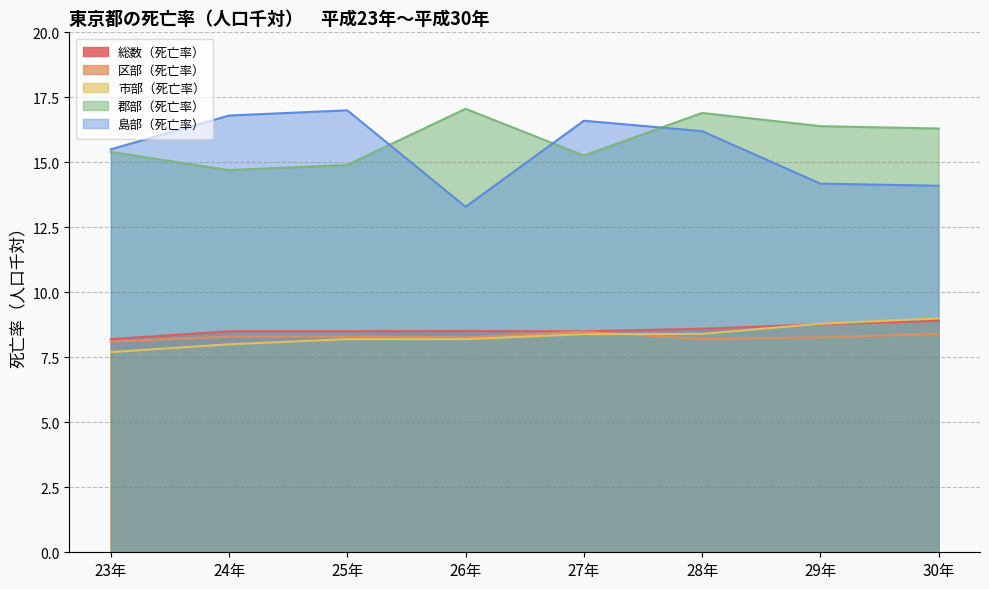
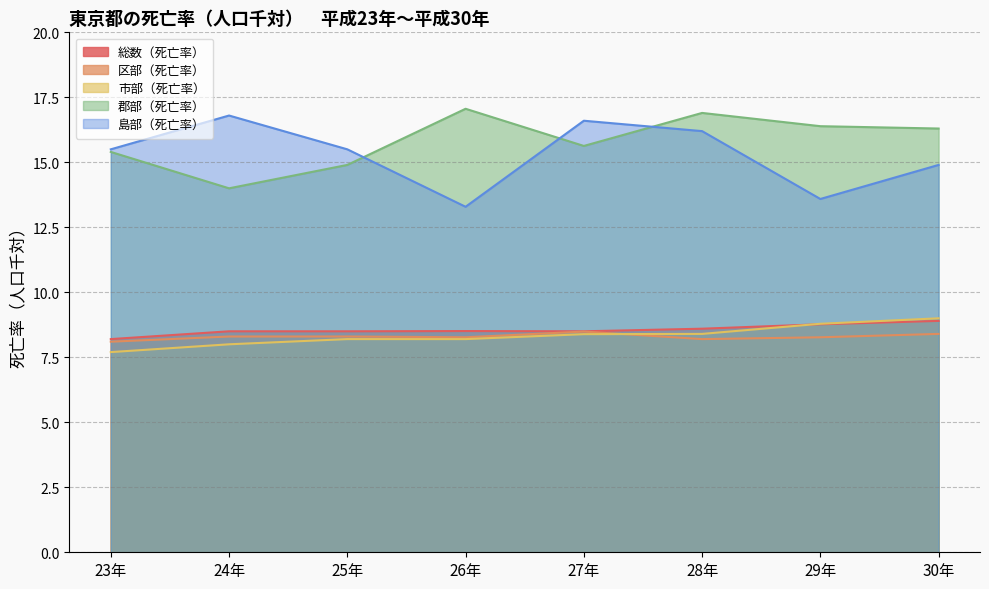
郡部（死亡率）, 24年: 14.7 -> 14.0
島部（死亡率）, 25年: 17.0 -> 15.5
郡部（死亡率）, 27年: 15.3 -> 15.6
島部（死亡率）, 29年: 14.2 -> 13.6
島部（死亡率）, 30年: 14.1 -> 14.9
